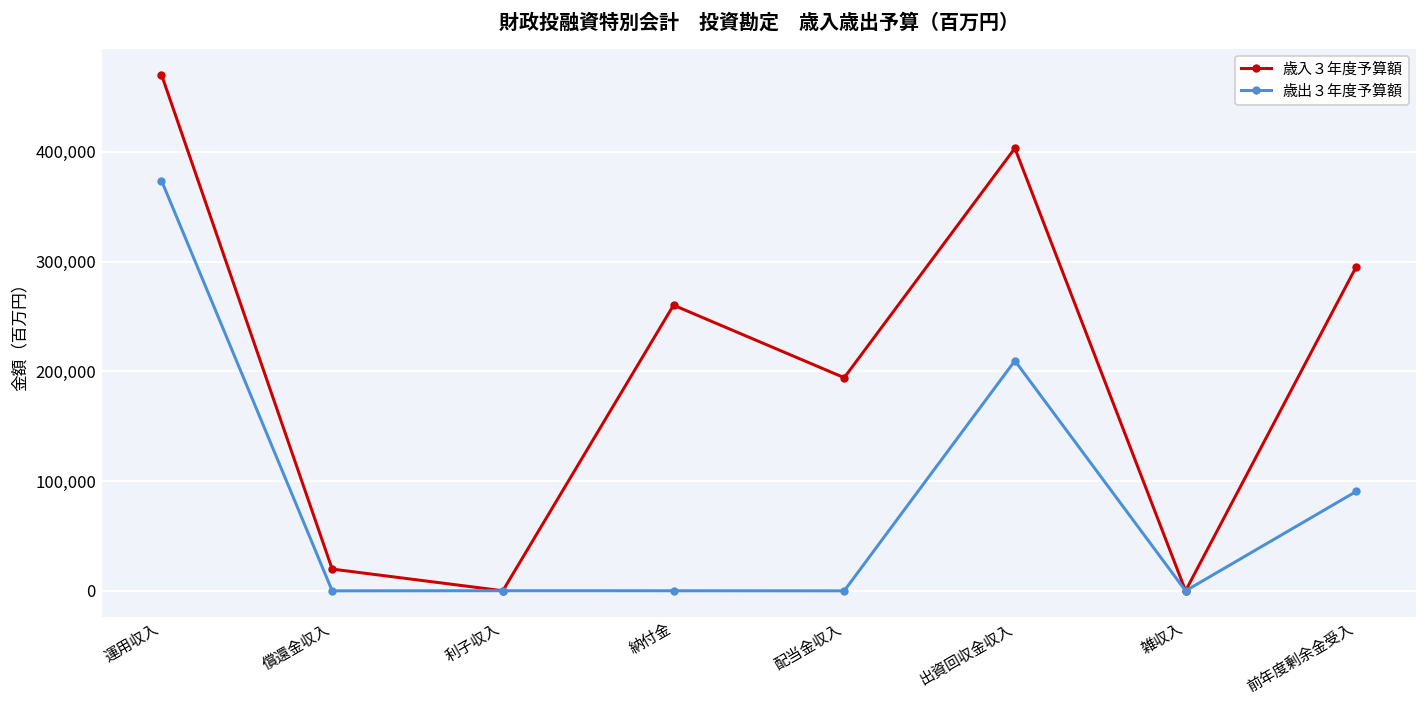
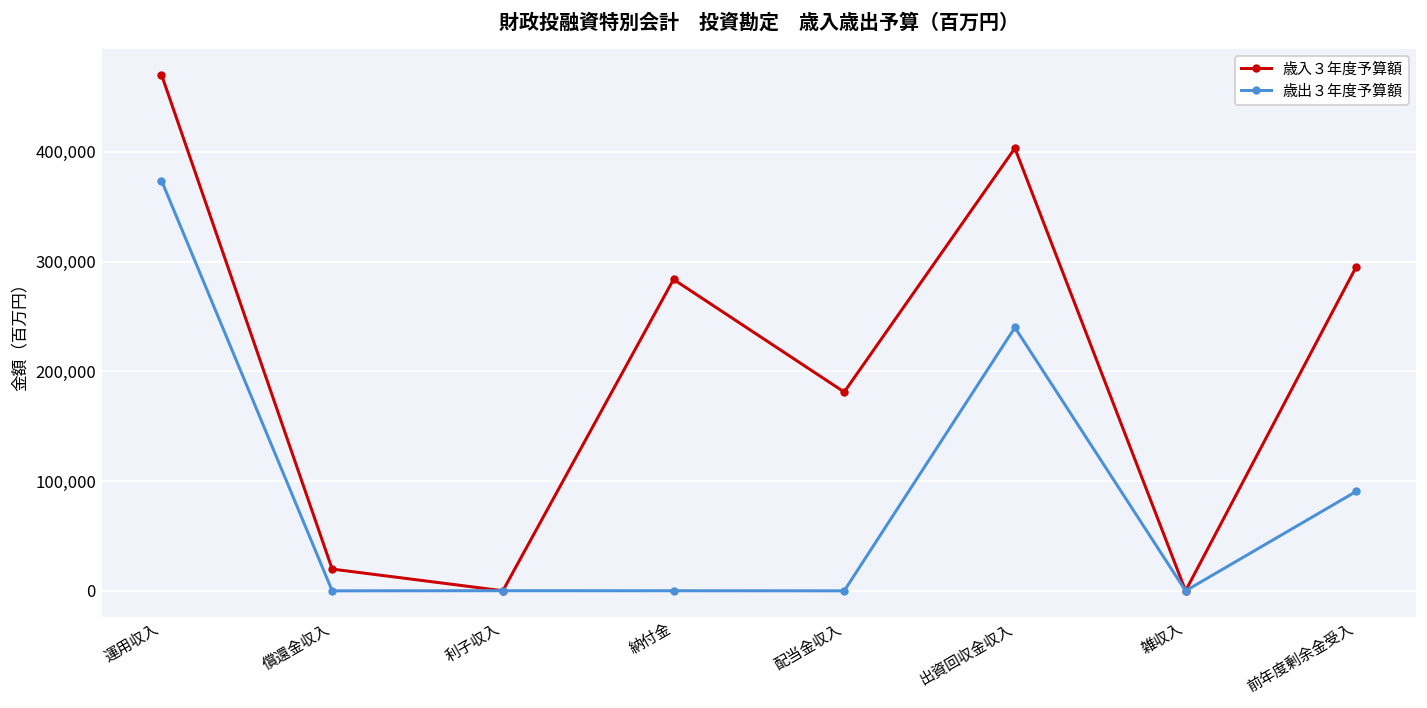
歳入３年度予算額, 納付金: 260,000 -> 280,000
歳入３年度予算額, 配当金収入: 190,000 -> 180,000
歳出３年度予算額, 出資回収金収入: 210,000 -> 240,000
